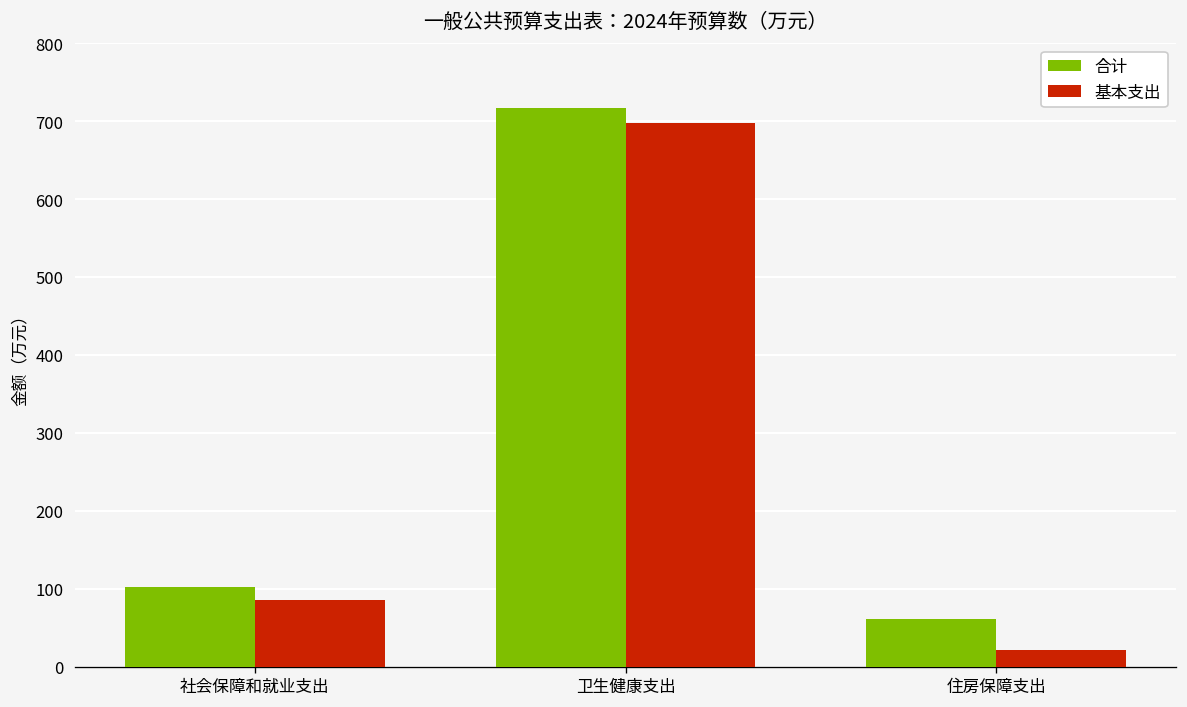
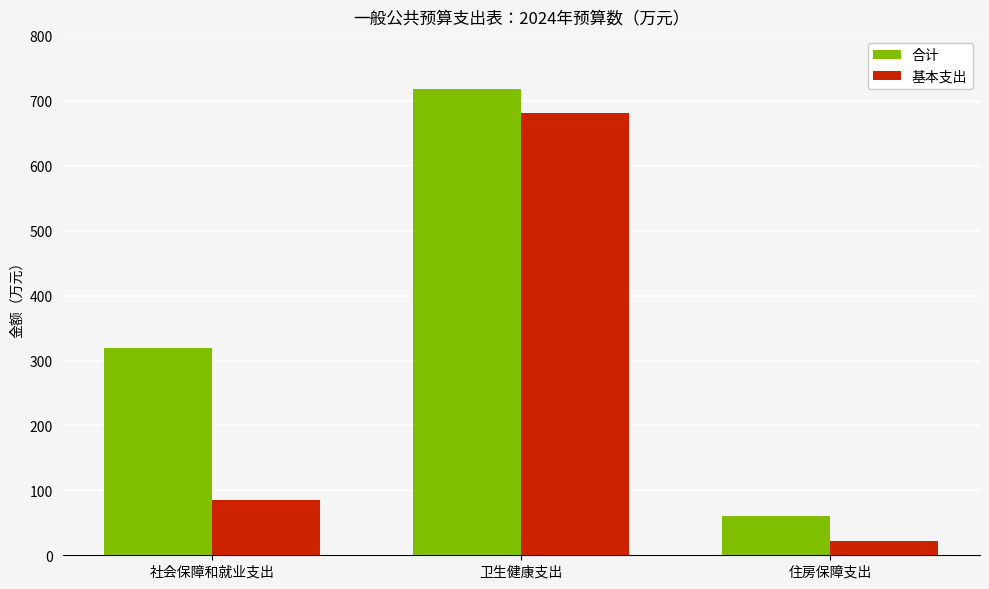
合计, 社会保障和就业支出: 100 -> 320
基本支出, 卫生健康支出: 700 -> 680
